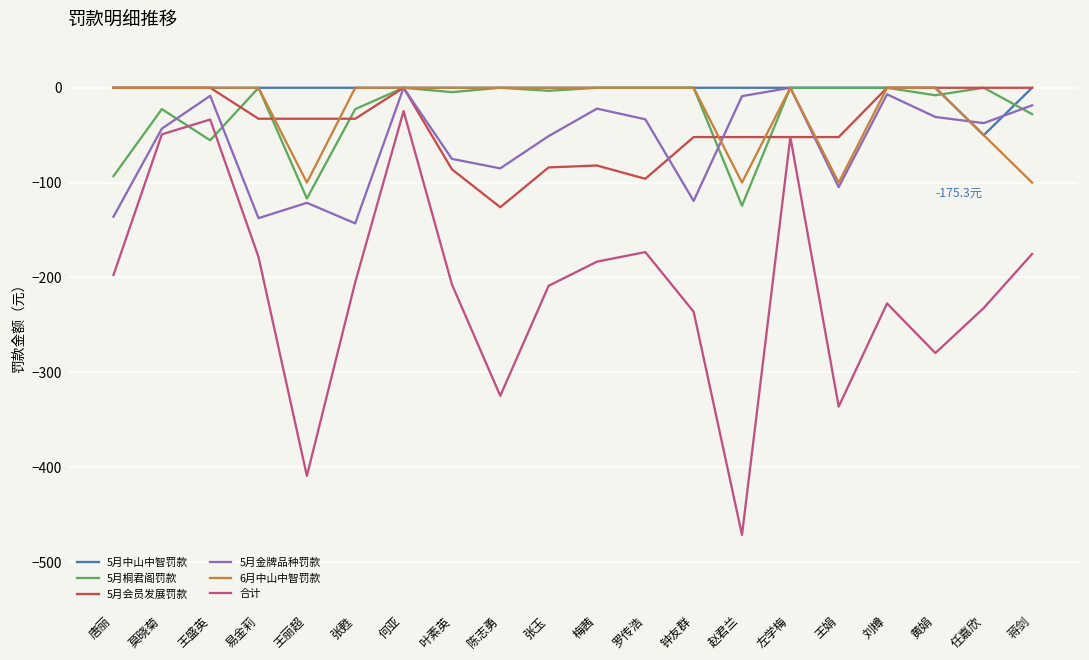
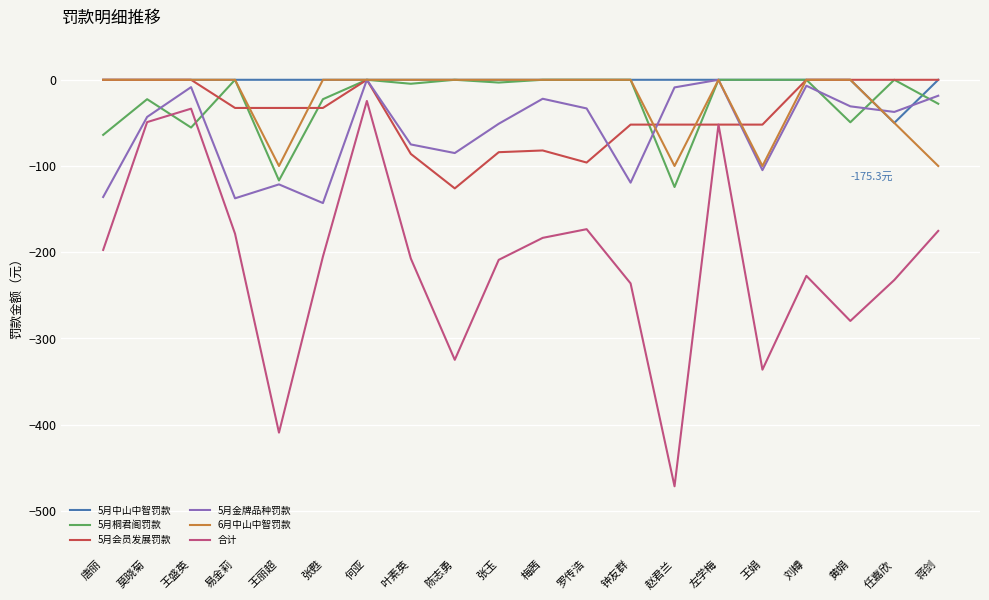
5月桐君阁罚款, 唐丽: -90 -> -60
5月桐君阁罚款, 黄娟: -10 -> -50
